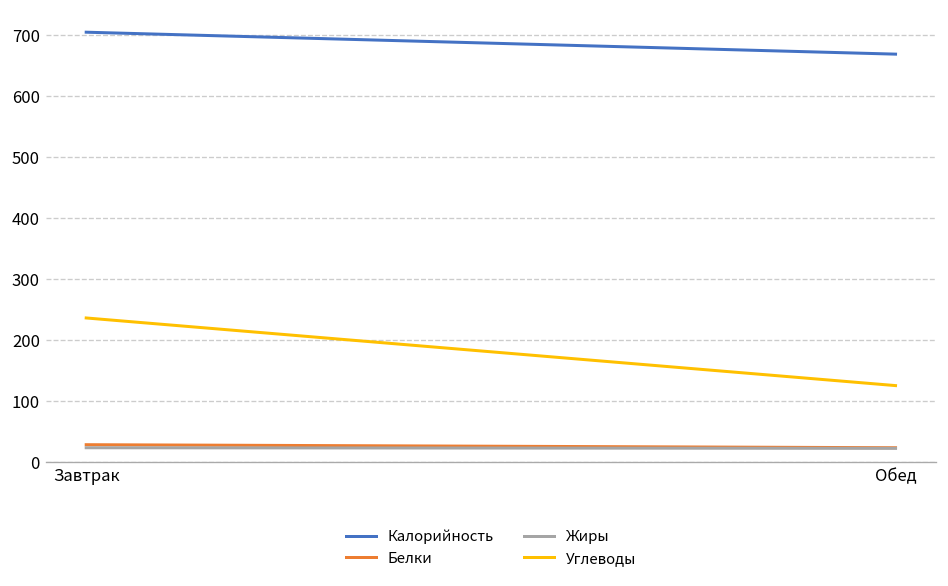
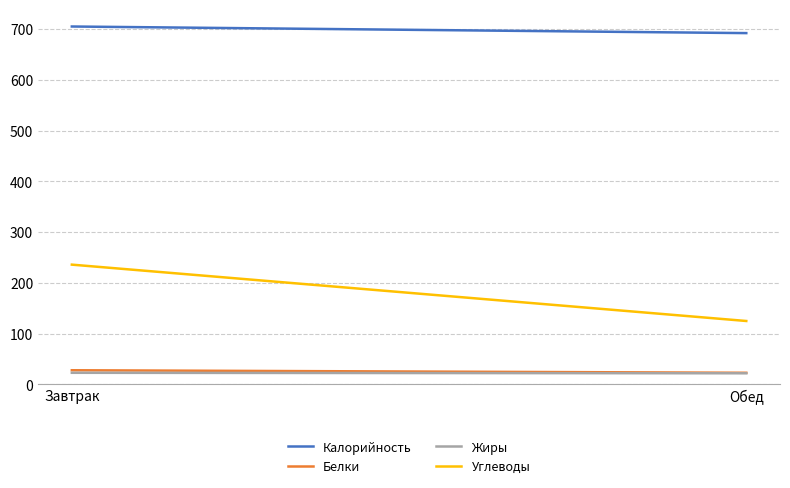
Калорийность, Обед: 670 -> 690
